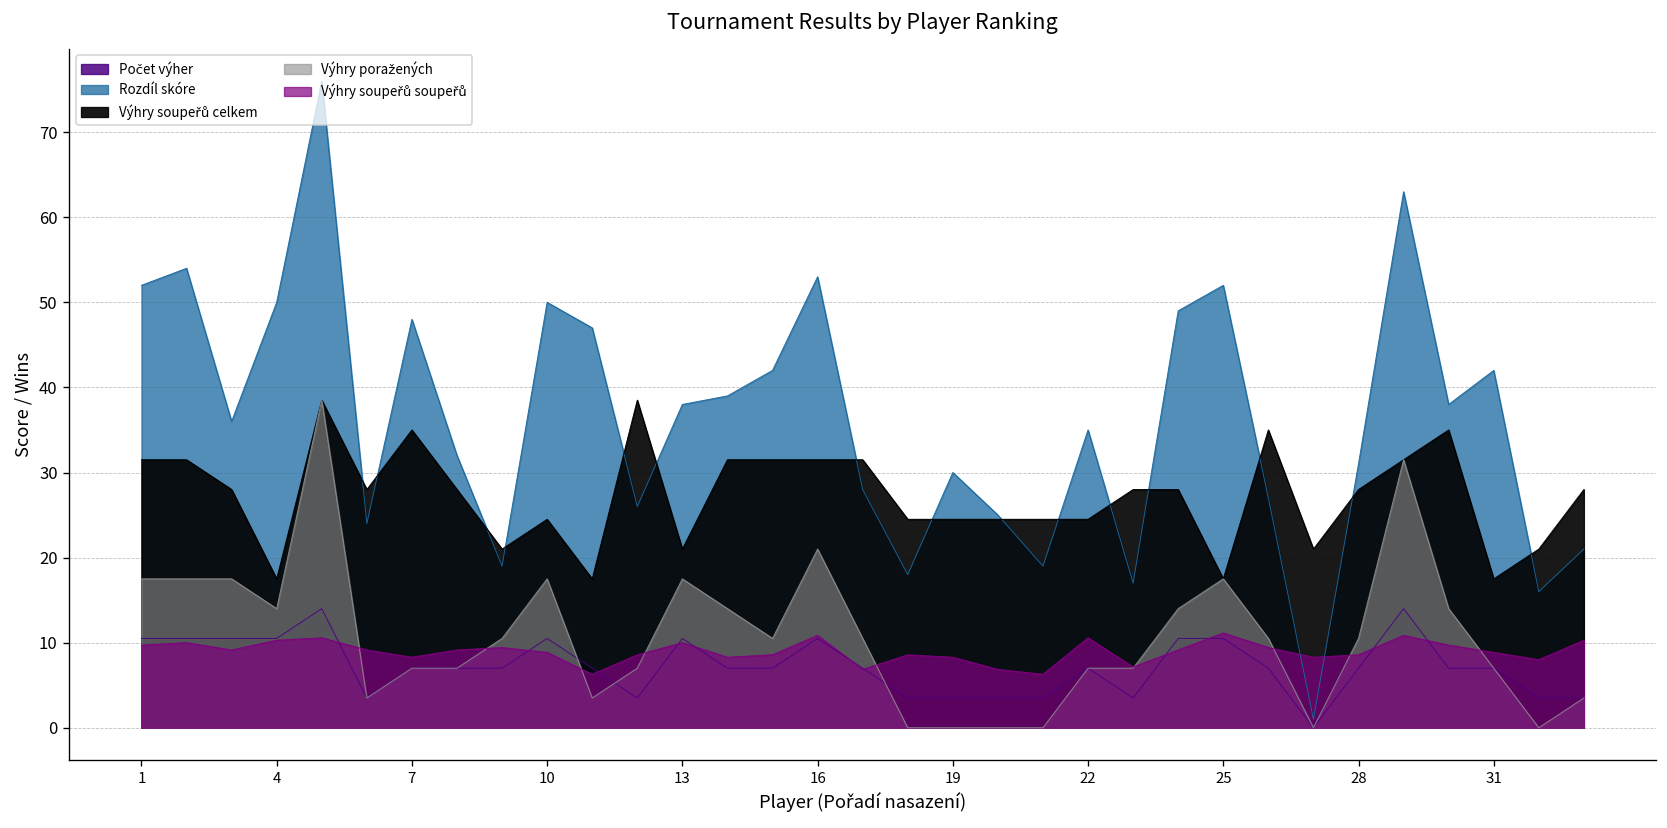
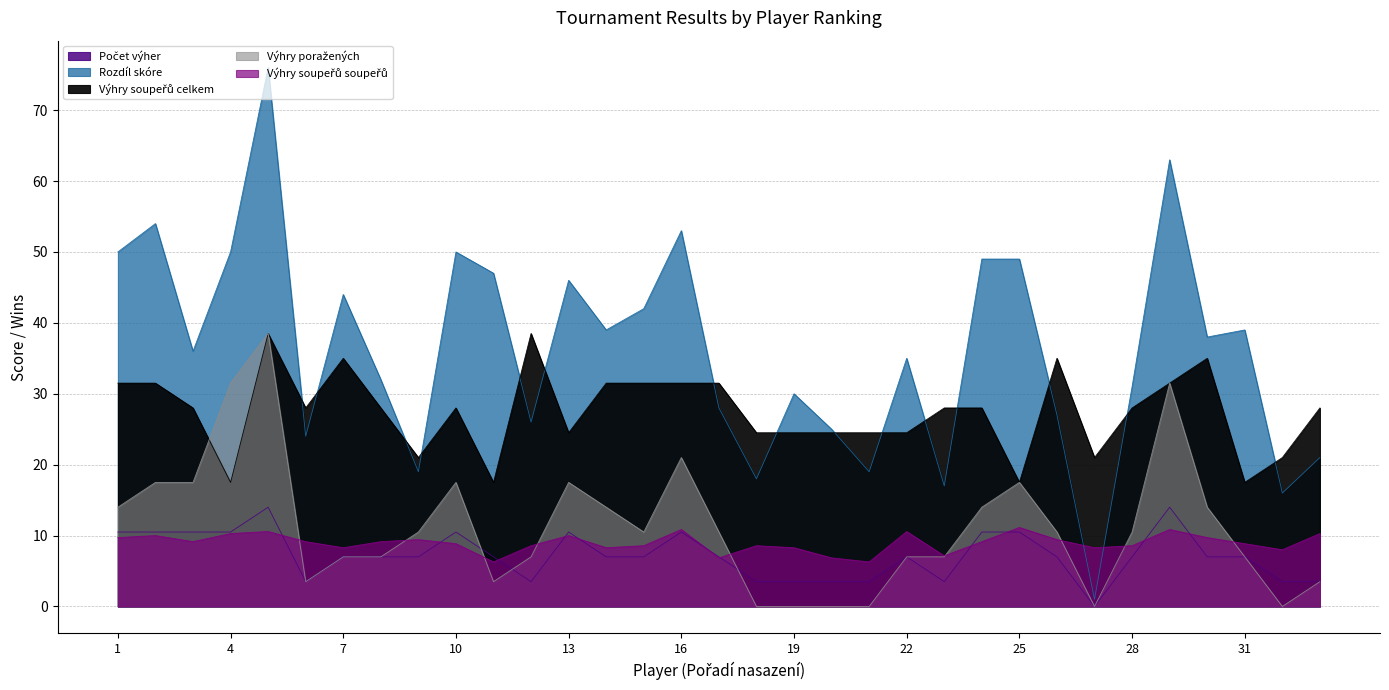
Rozdíl skóre, 1: 52 -> 50
Výhry poražených, 1: 18 -> 14
Výhry poražených, 4: 14 -> 32
Rozdíl skóre, 7: 48 -> 44
Výhry soupeřů celkem, 10: 25 -> 28
Rozdíl skóre, 13: 38 -> 46
Výhry soupeřů celkem, 13: 21 -> 25
Rozdíl skóre, 25: 52 -> 49
Rozdíl skóre, 31: 42 -> 39
